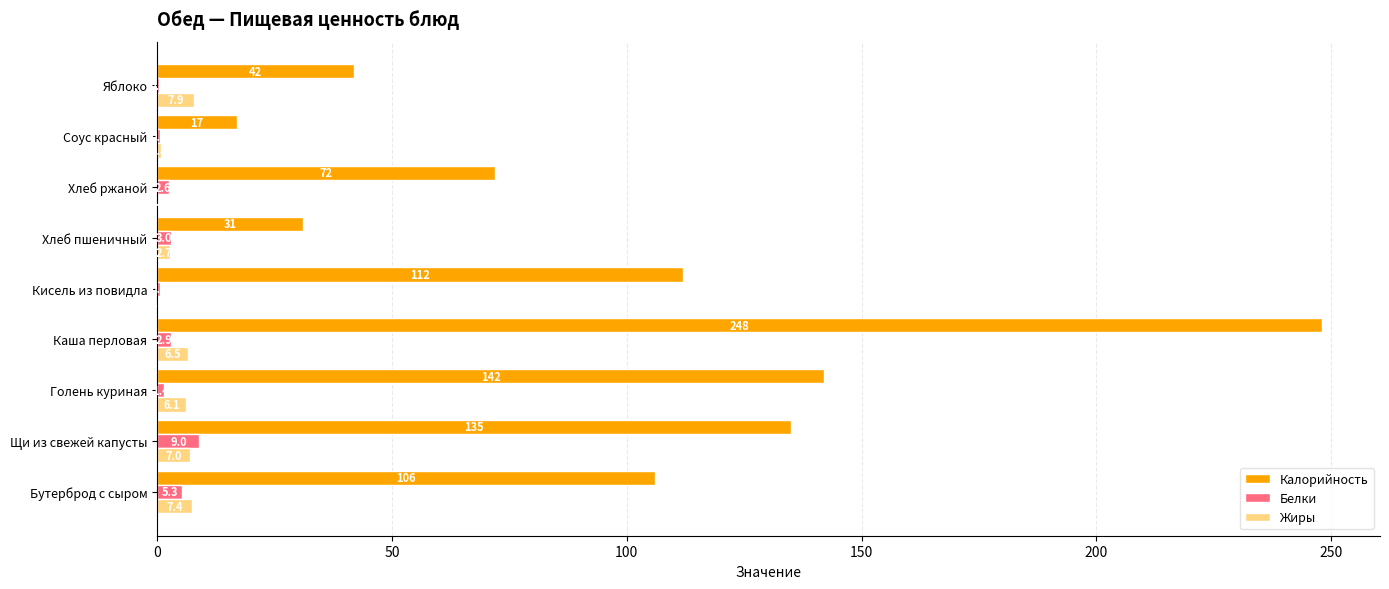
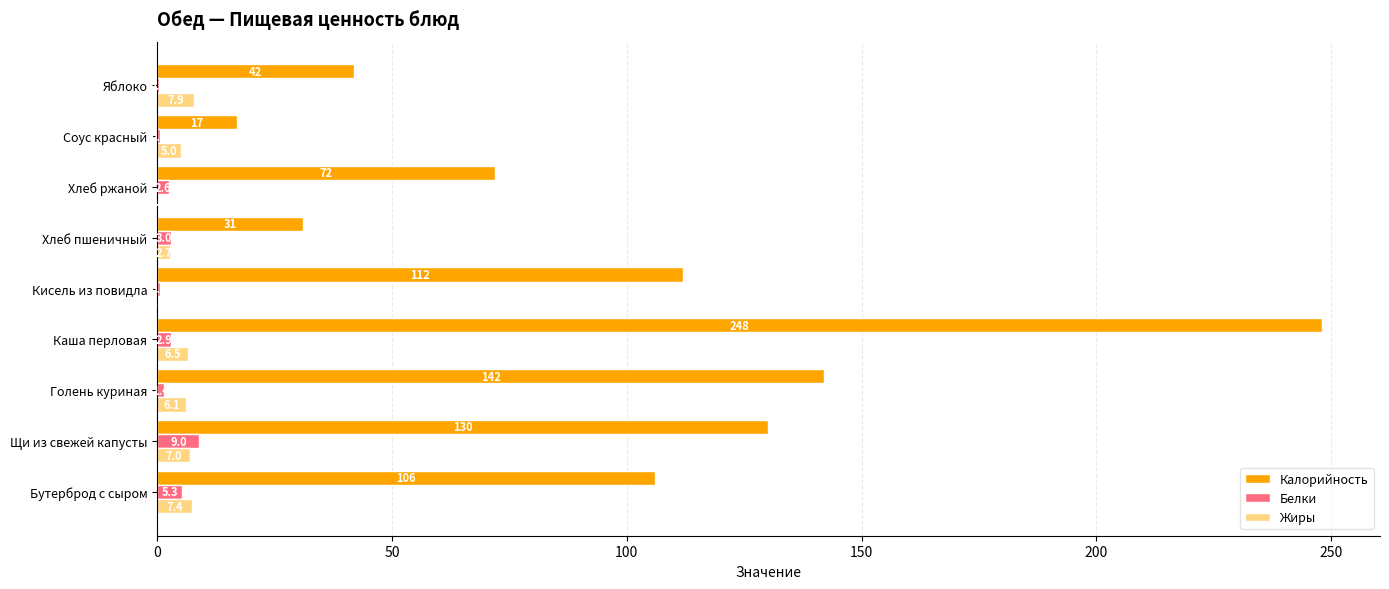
Жиры, Соус красный: 1 -> 5
Калорийность, Щи из свежей капусты: 135 -> 130
